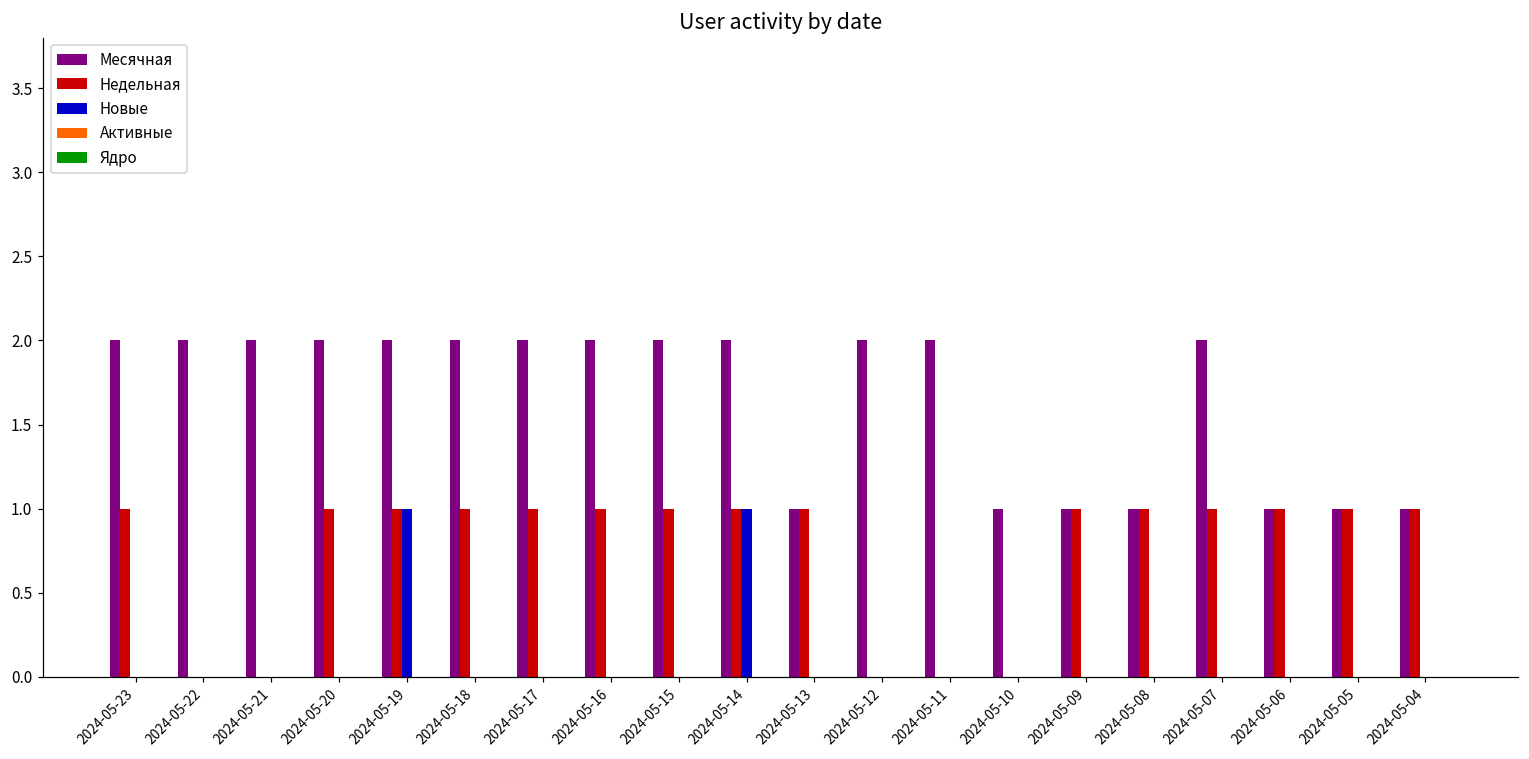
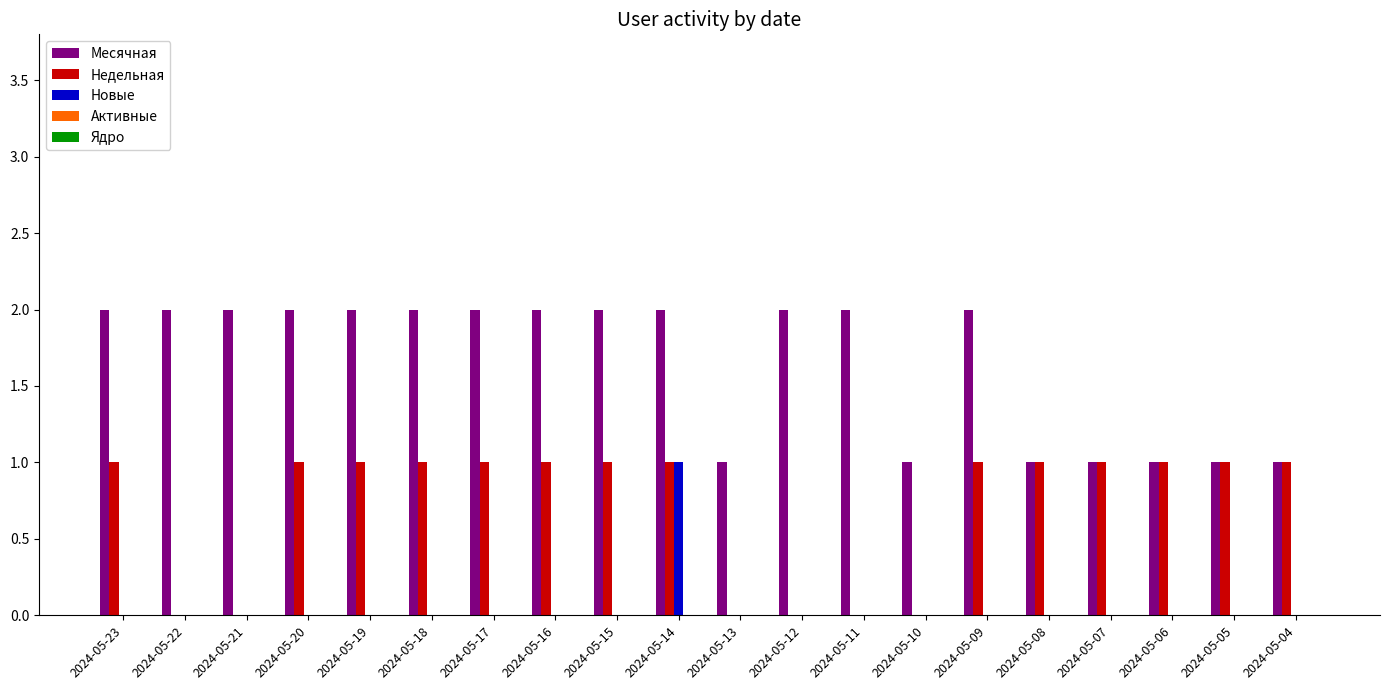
Новые, 2024-05-19: 1 -> 0
Недельная, 2024-05-13: 1 -> 0
Месячная, 2024-05-09: 1 -> 2
Месячная, 2024-05-07: 2 -> 1
